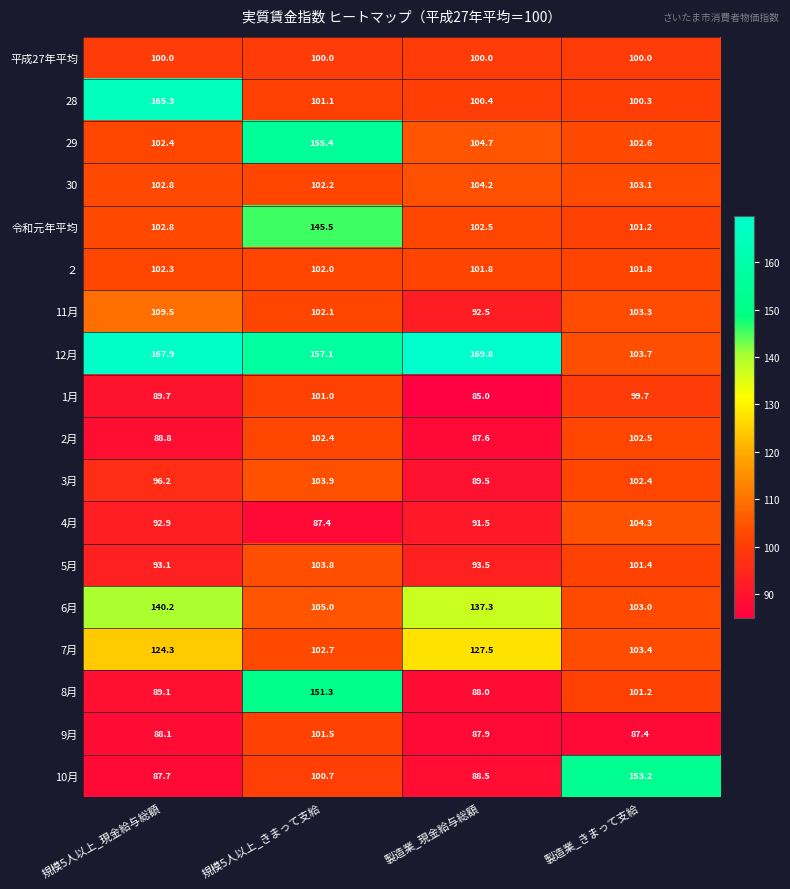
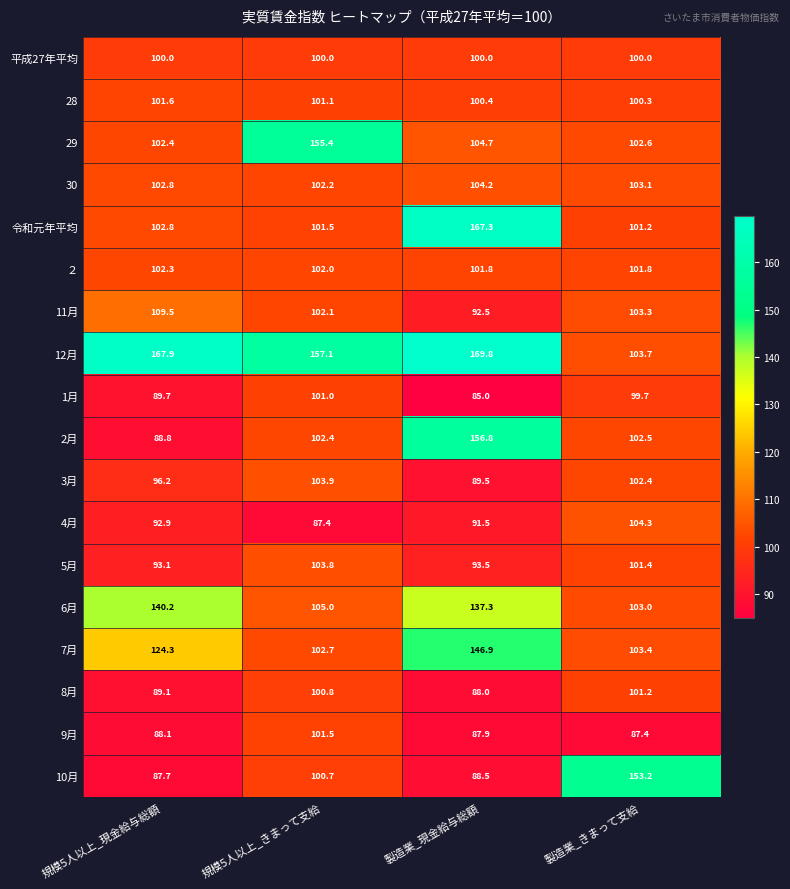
28, 規模5人以上_現金給与総額: 165.3 -> 101.6
令和元年平均, 規模5人以上_きまって支給: 145.5 -> 101.5
令和元年平均, 製造業_現金給与総額: 102.5 -> 167.3
2月, 製造業_現金給与総額: 87.6 -> 156.8
7月, 製造業_現金給与総額: 127.5 -> 146.9
8月, 規模5人以上_きまって支給: 151.3 -> 100.8
